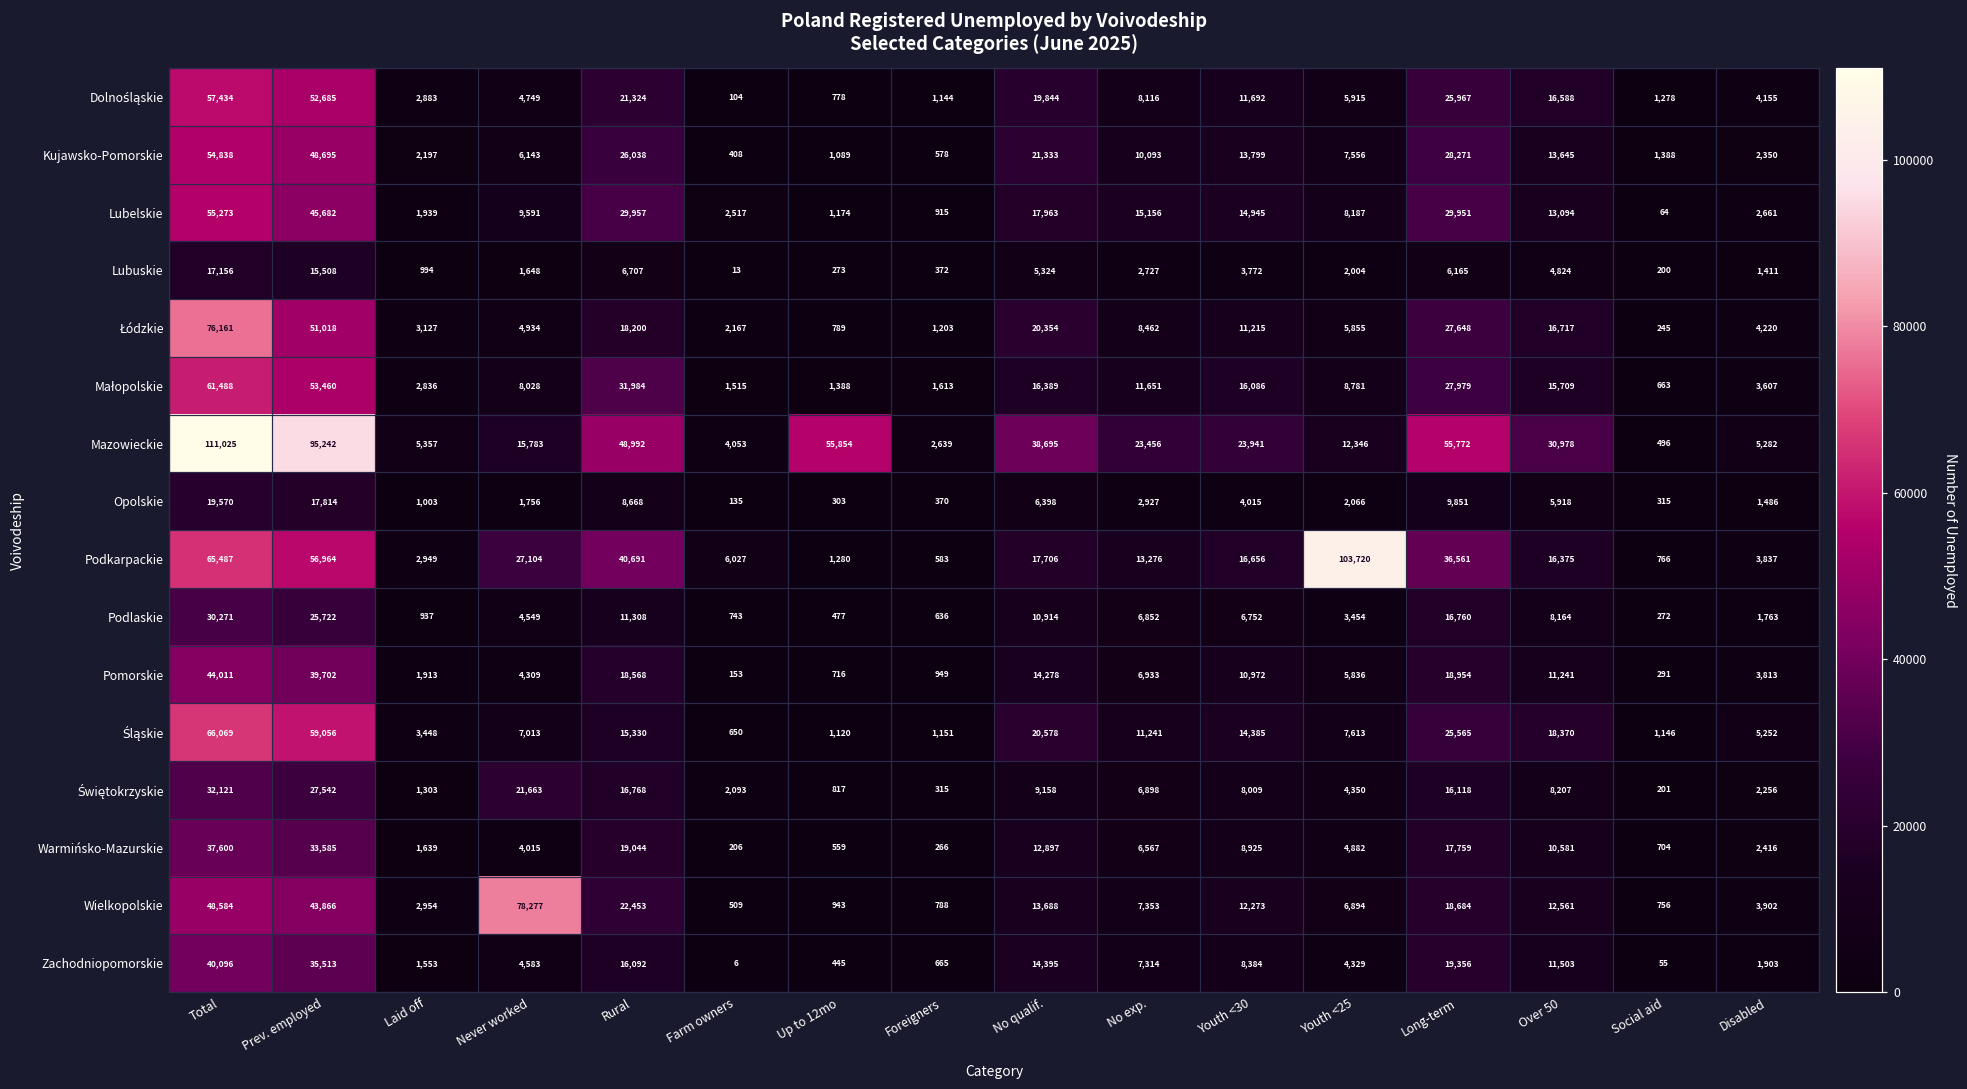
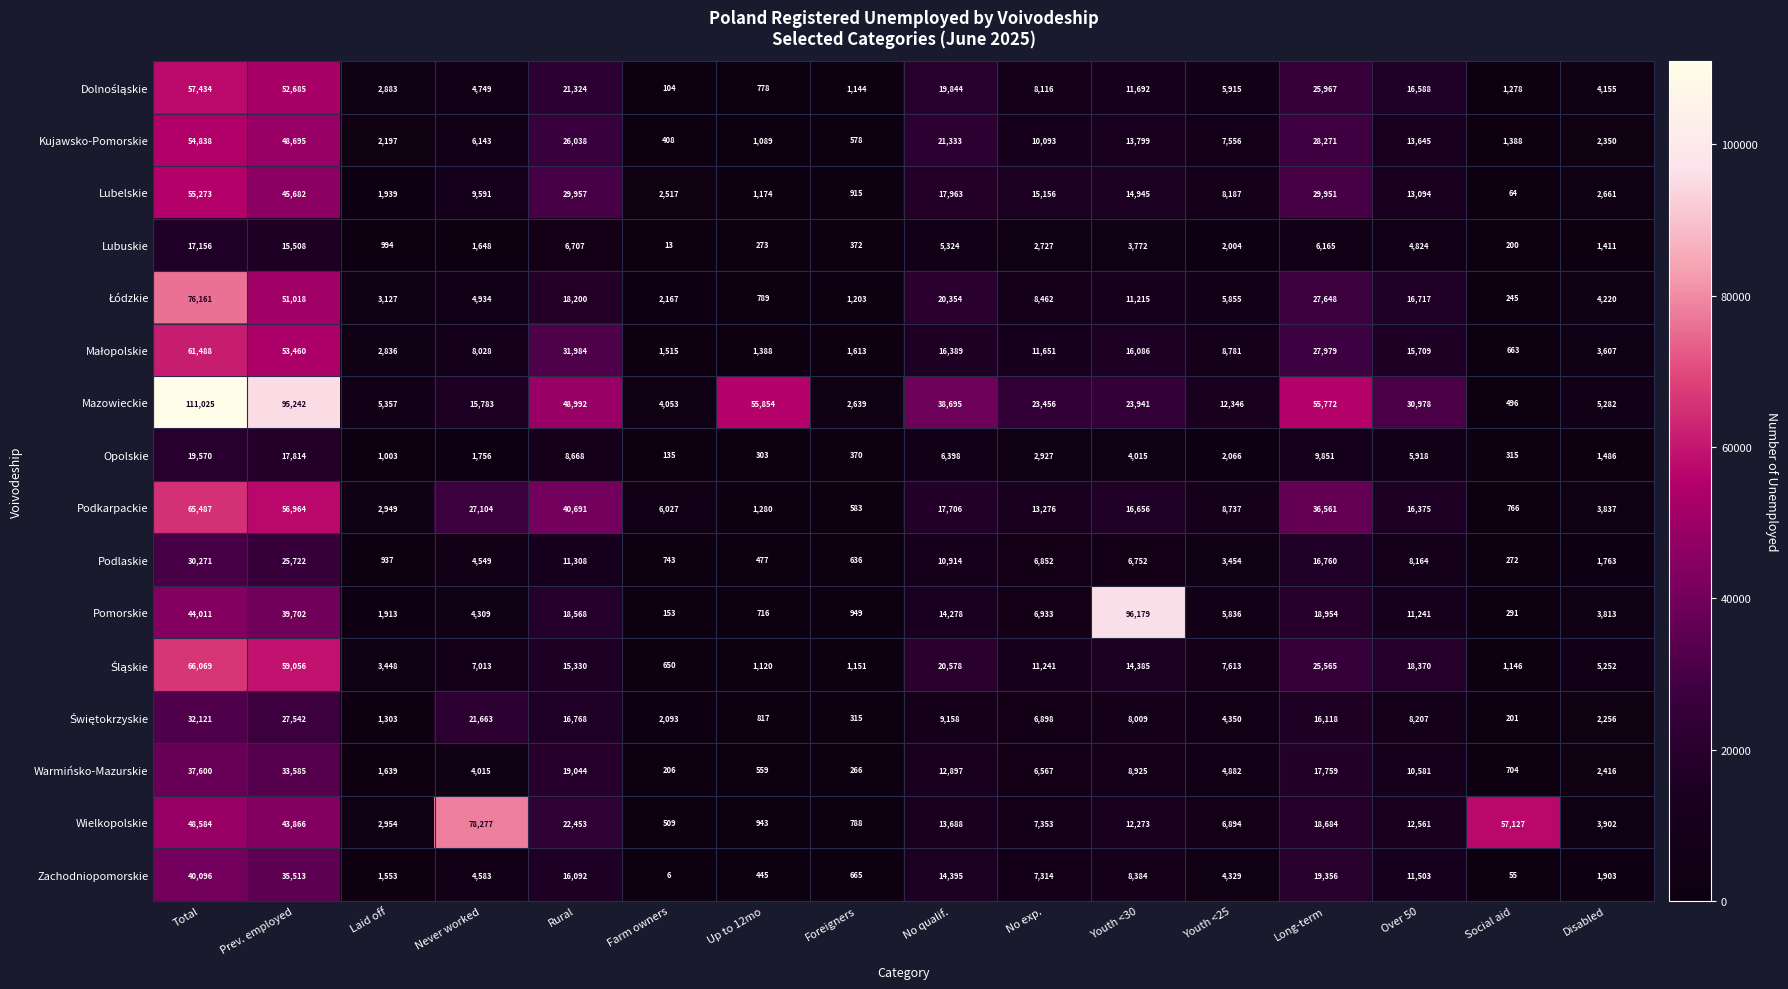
Podkarpackie, Youth <25: 103,720 -> 8,737
Pomorskie, Youth <30: 10,972 -> 96,179
Wielkopolskie, Social aid: 756 -> 57,127
